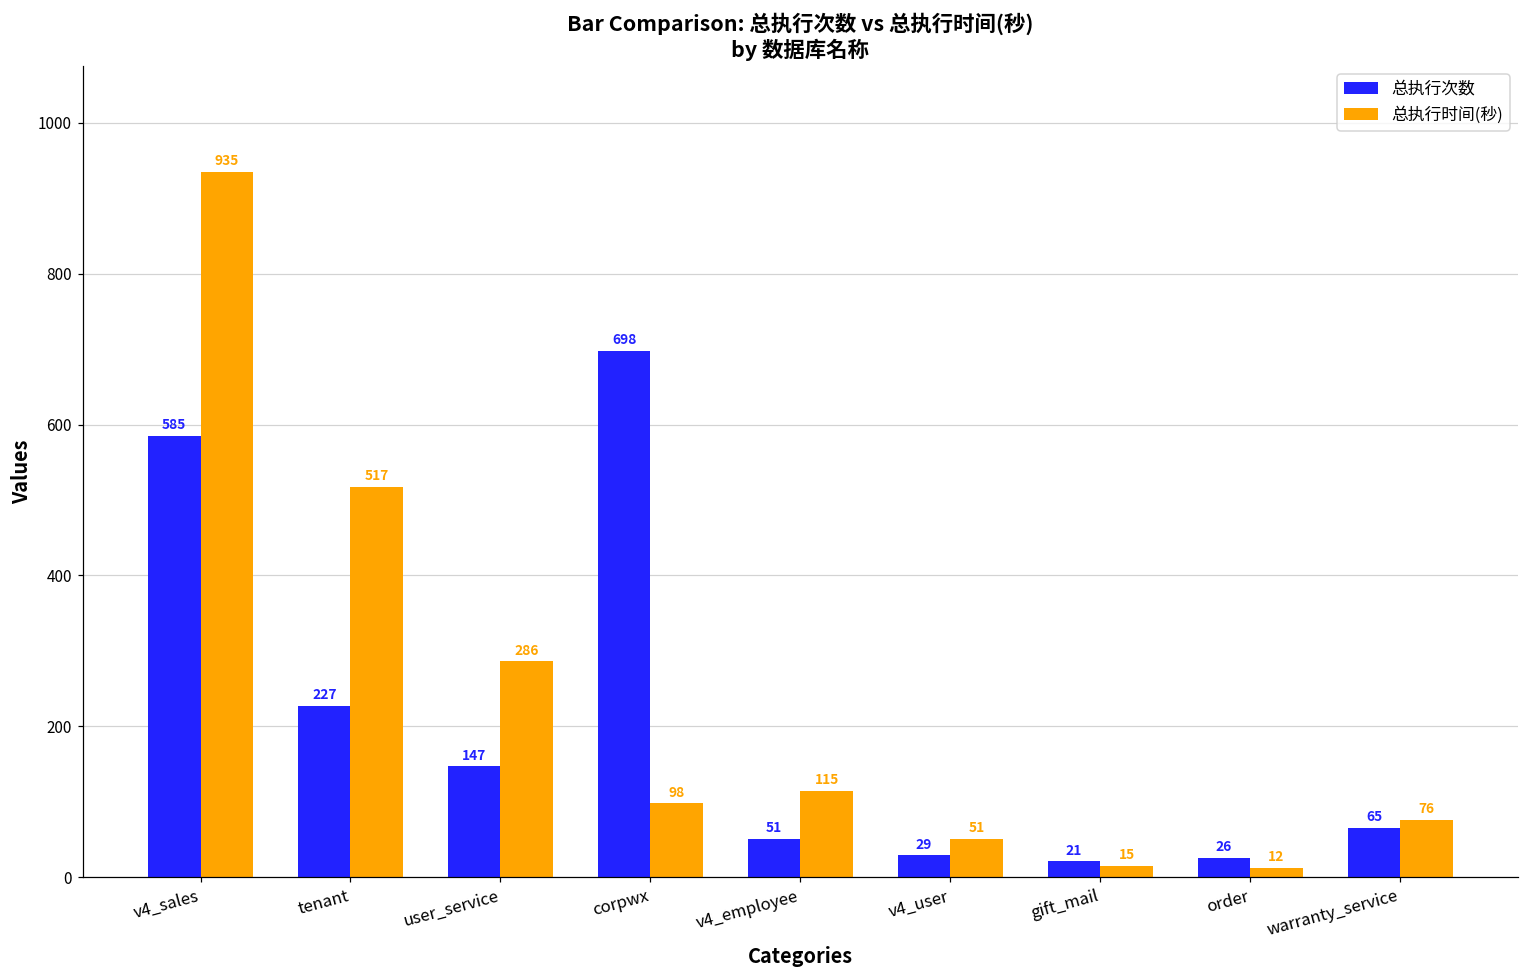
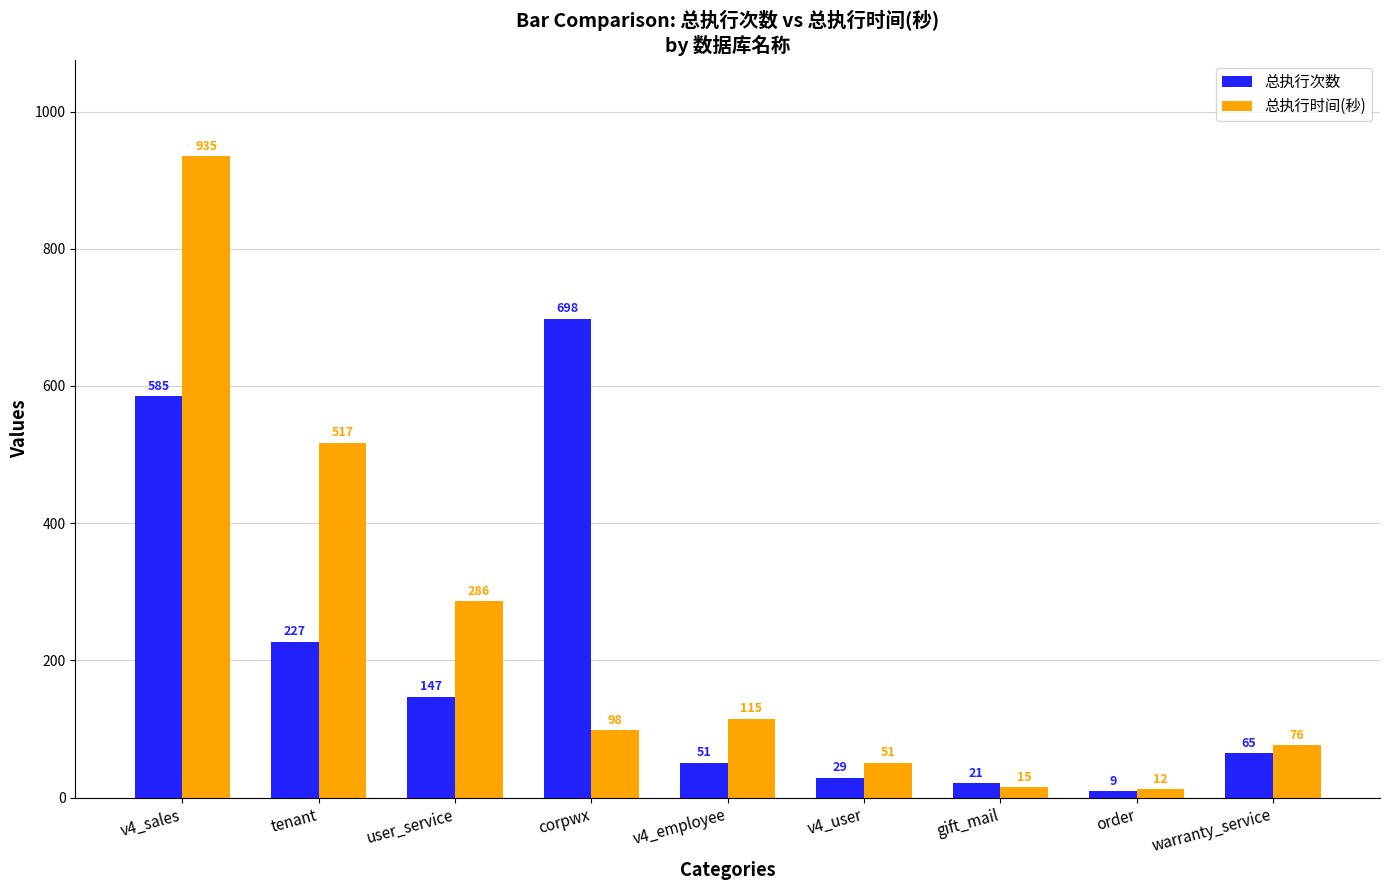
总执行次数, order: 26 -> 9
